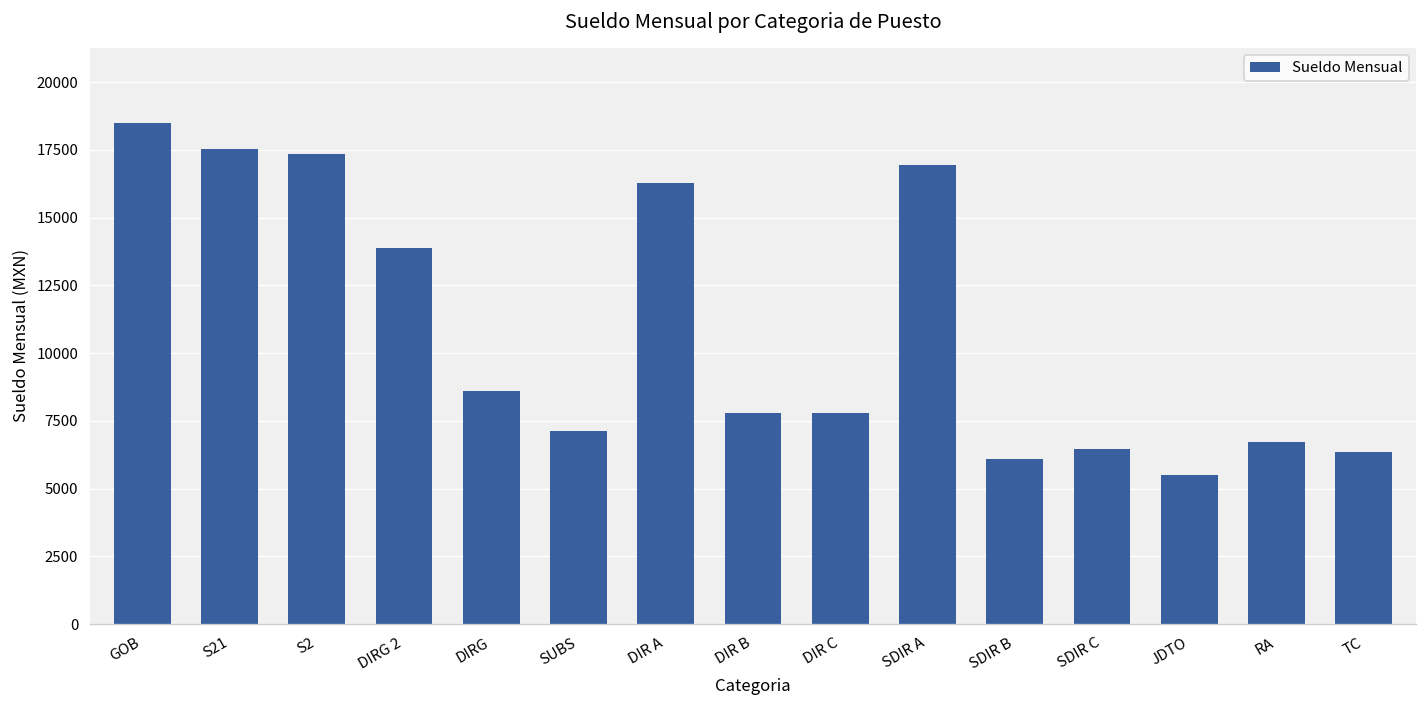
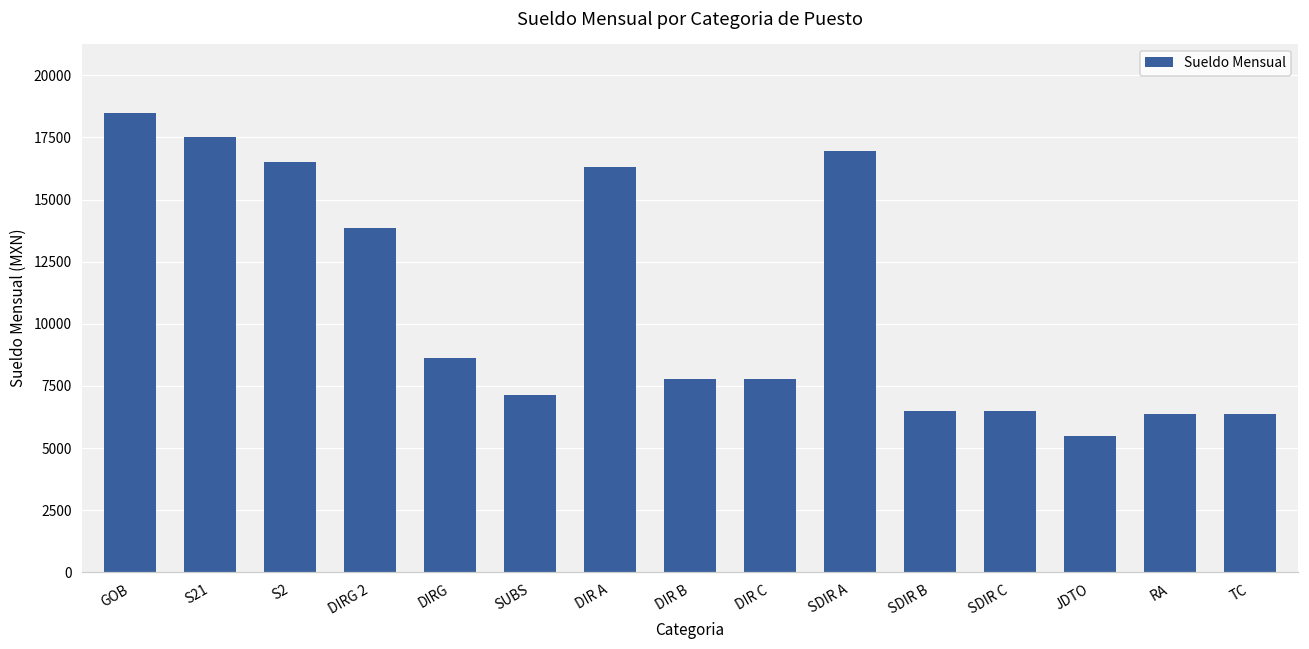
S2: 17300 -> 16500
SDIR B: 6100 -> 6500
RA: 6700 -> 6400
